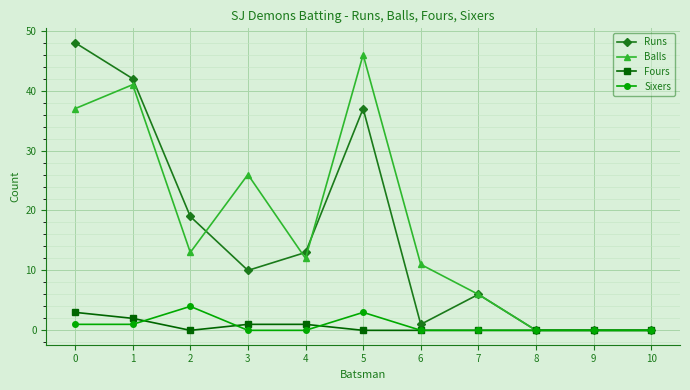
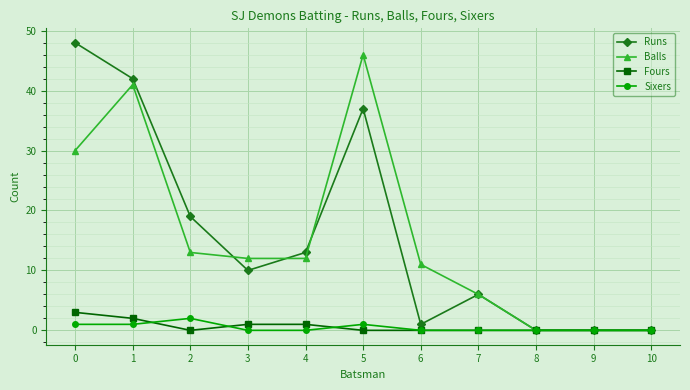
Balls, 0: 37 -> 30
Sixers, 2: 4 -> 2
Balls, 3: 26 -> 12
Sixers, 5: 3 -> 1
